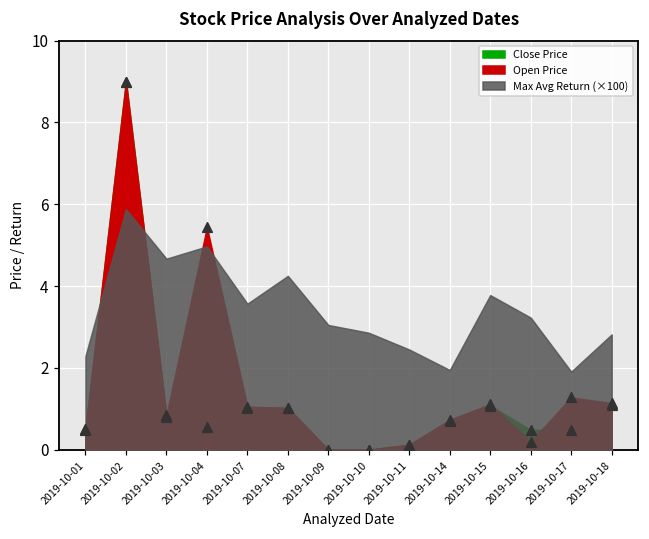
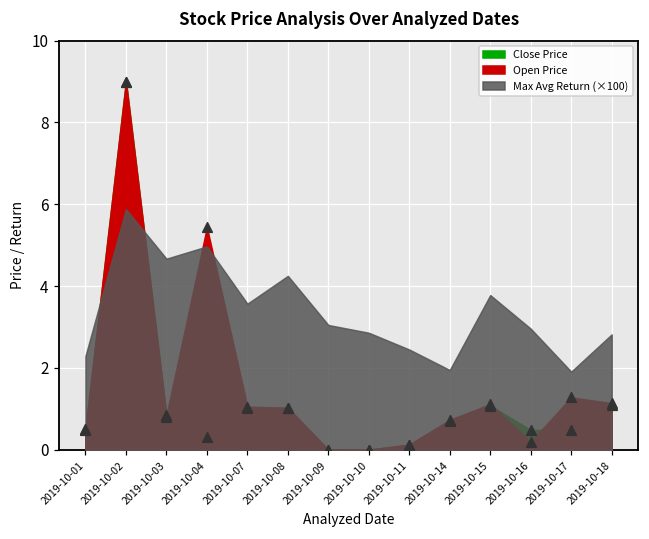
Close Price, 2019-10-04: 0.6 -> 0.3
Max Avg Return (×100), 2019-10-16: 3.2 -> 3.0
